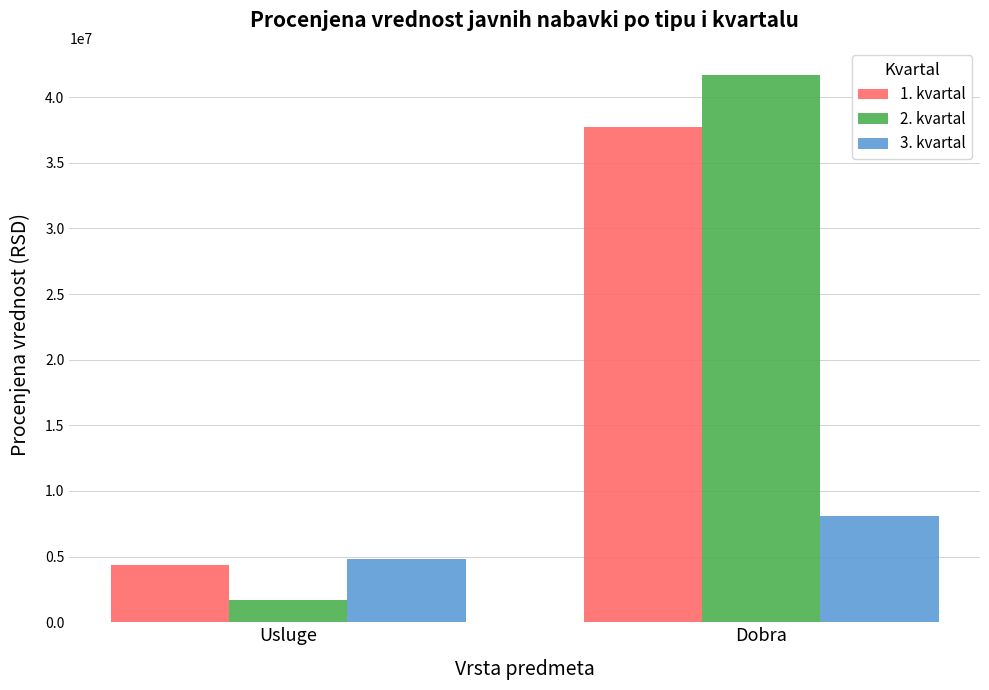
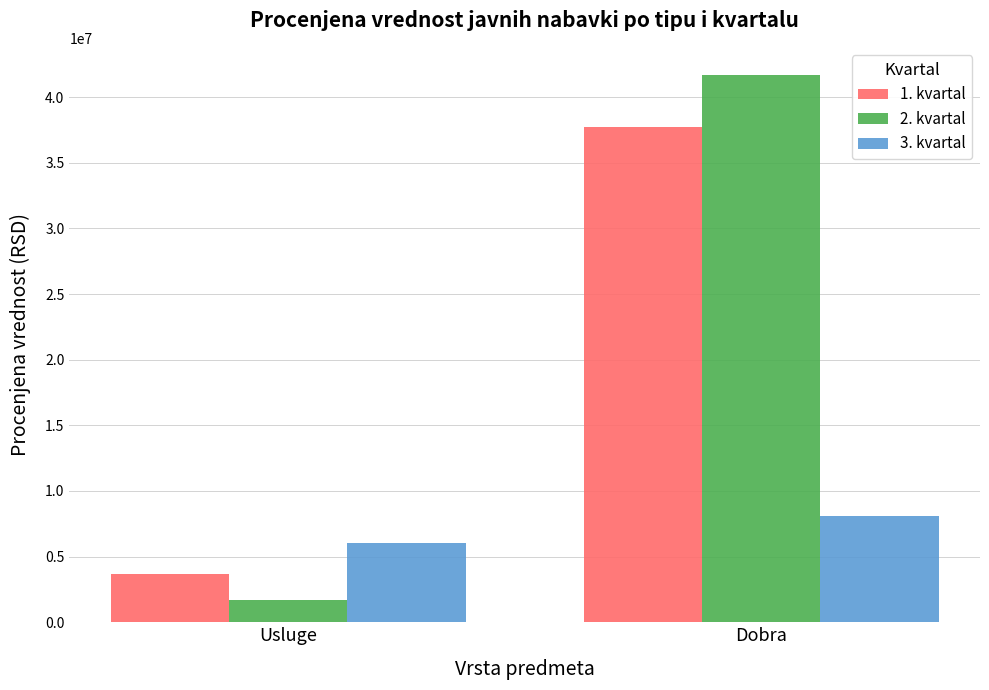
1. kvartal, Usluge: 4300000 -> 3700000
3. kvartal, Usluge: 4800000 -> 6000000
